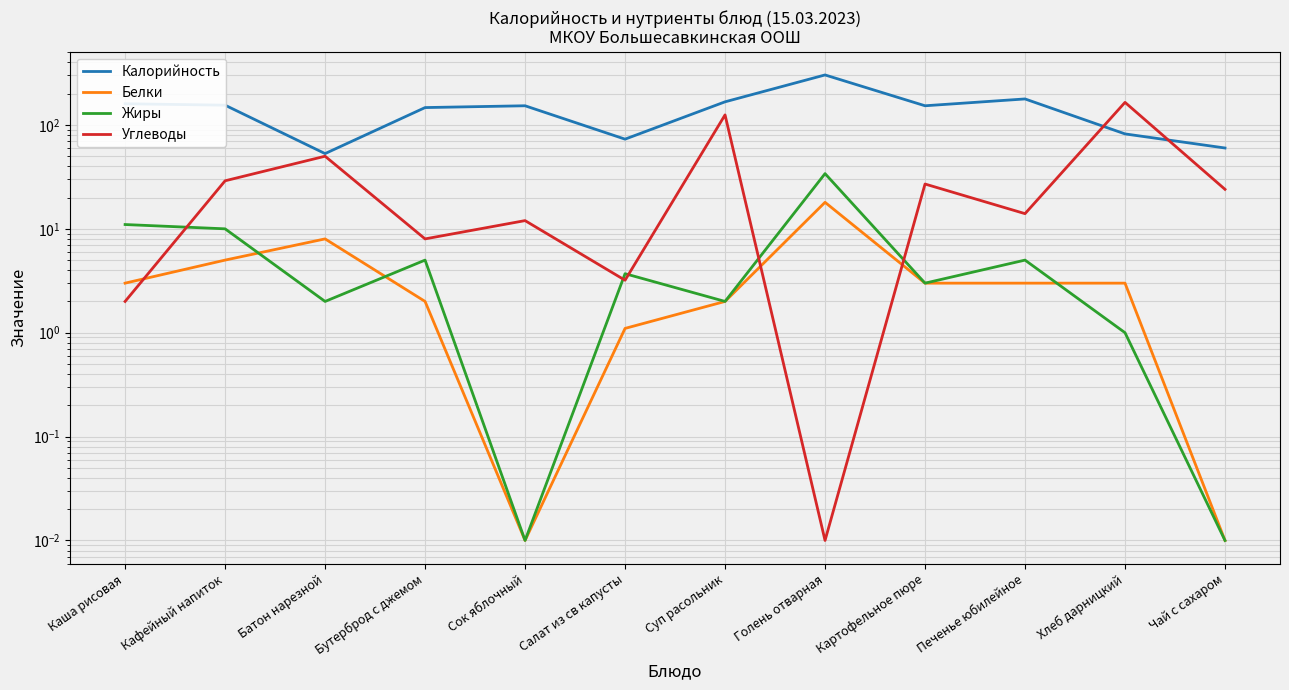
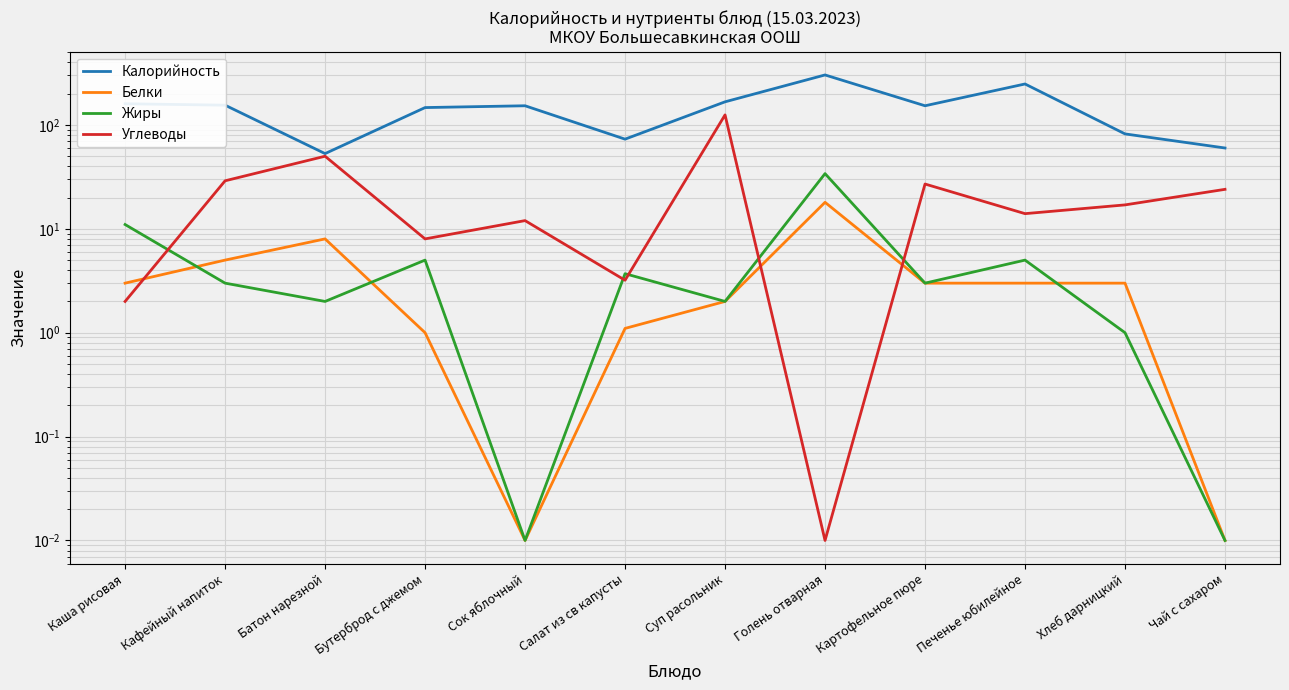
Жиры, Кафейный напиток: 10 -> 3
Белки, Бутерброд с джемом: 2 -> 1
Калорийность, Печенье юбилейное: 180 -> 250
Углеводы, Хлеб дарницкий: 170 -> 17
